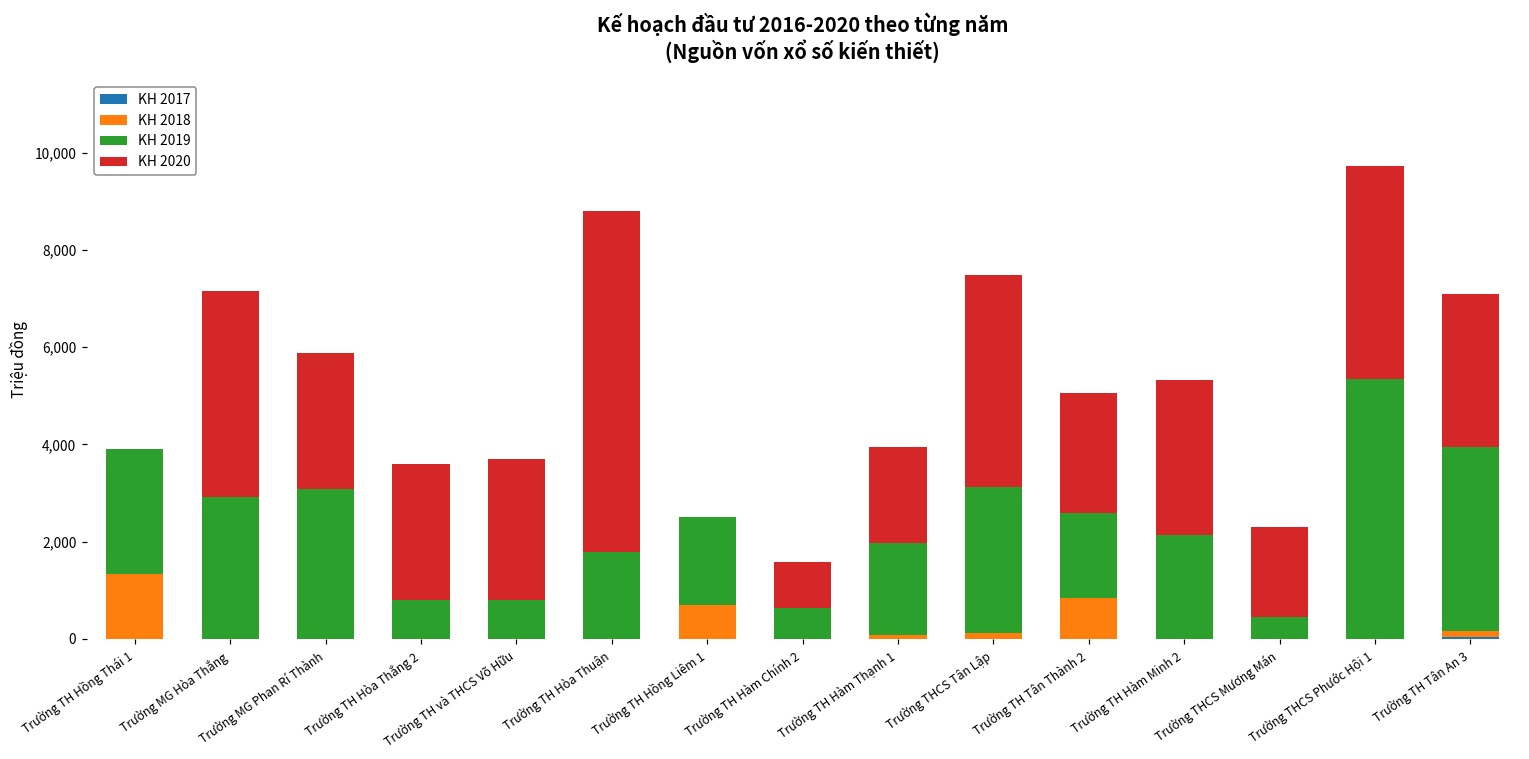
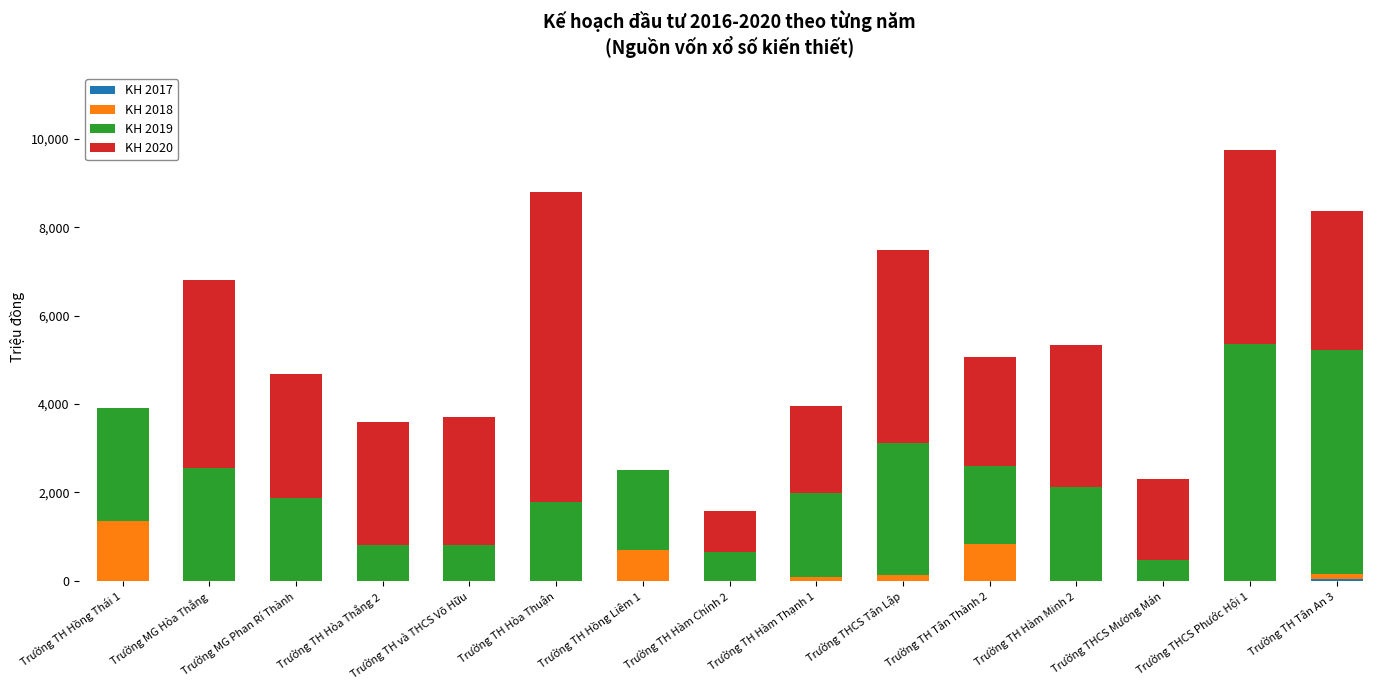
KH 2019, Trường MG Hòa Thắng: 2,900 -> 2,600
KH 2019, Trường MG Phan Rí Thành: 3,100 -> 1,900
KH 2019, Trường TH Tân An 3: 3,800 -> 5,100
